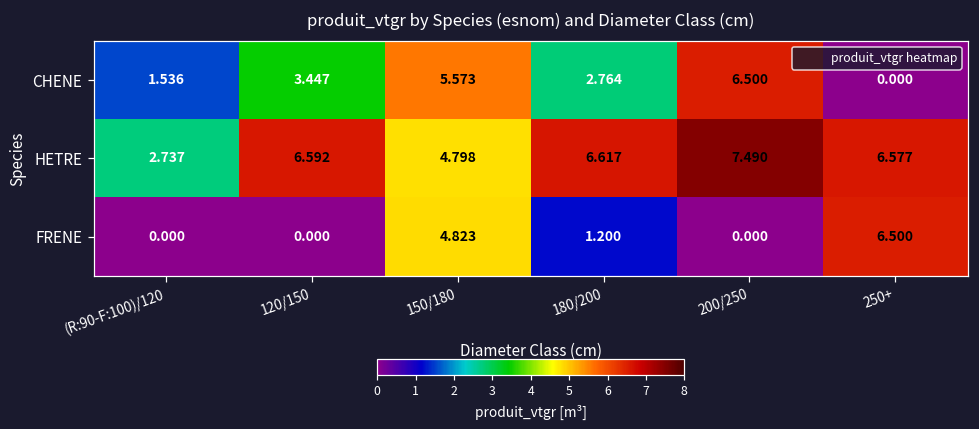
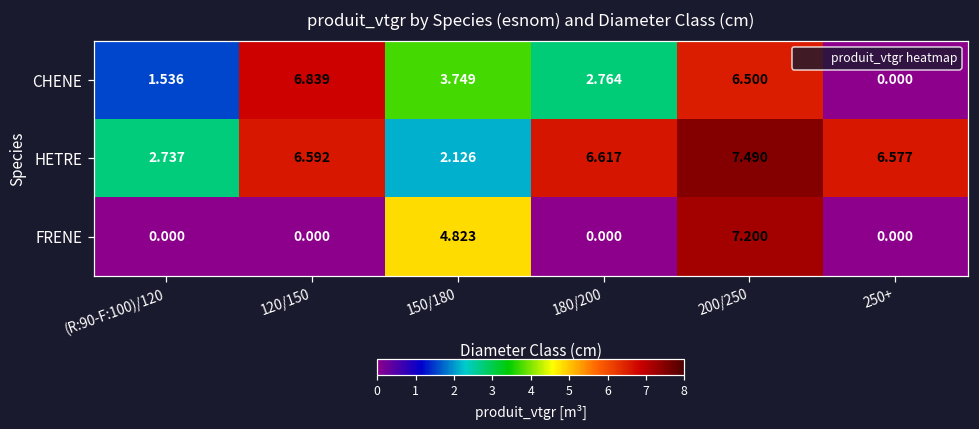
CHENE, 120/150: 3.447 -> 6.839
CHENE, 150/180: 5.573 -> 3.749
HETRE, 150/180: 4.798 -> 2.126
FRENE, 180/200: 1.200 -> 0.000
FRENE, 200/250: 0.000 -> 7.200
FRENE, 250+: 6.500 -> 0.000
